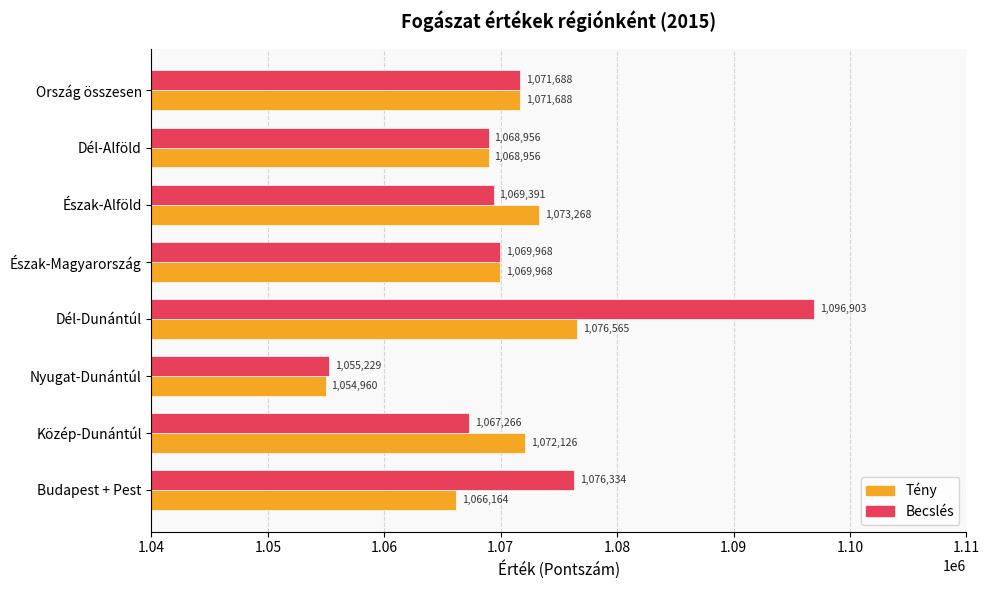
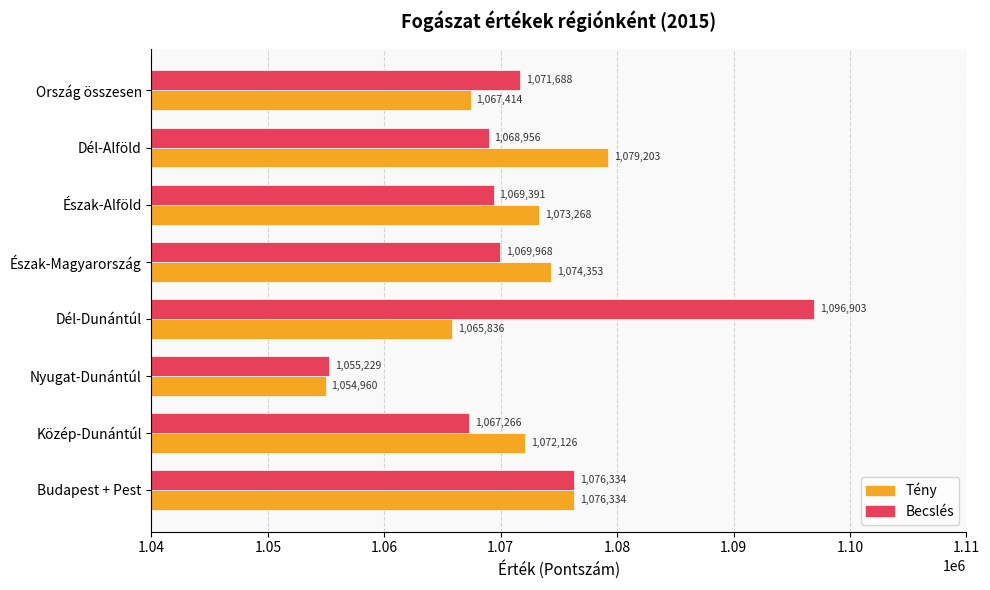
Tény, Ország összesen: 1,071,688 -> 1,067,414
Tény, Dél-Alföld: 1,068,956 -> 1,079,203
Tény, Észak-Magyarország: 1,069,968 -> 1,074,353
Tény, Dél-Dunántúl: 1,076,565 -> 1,065,836
Tény, Budapest + Pest: 1,066,164 -> 1,076,334
